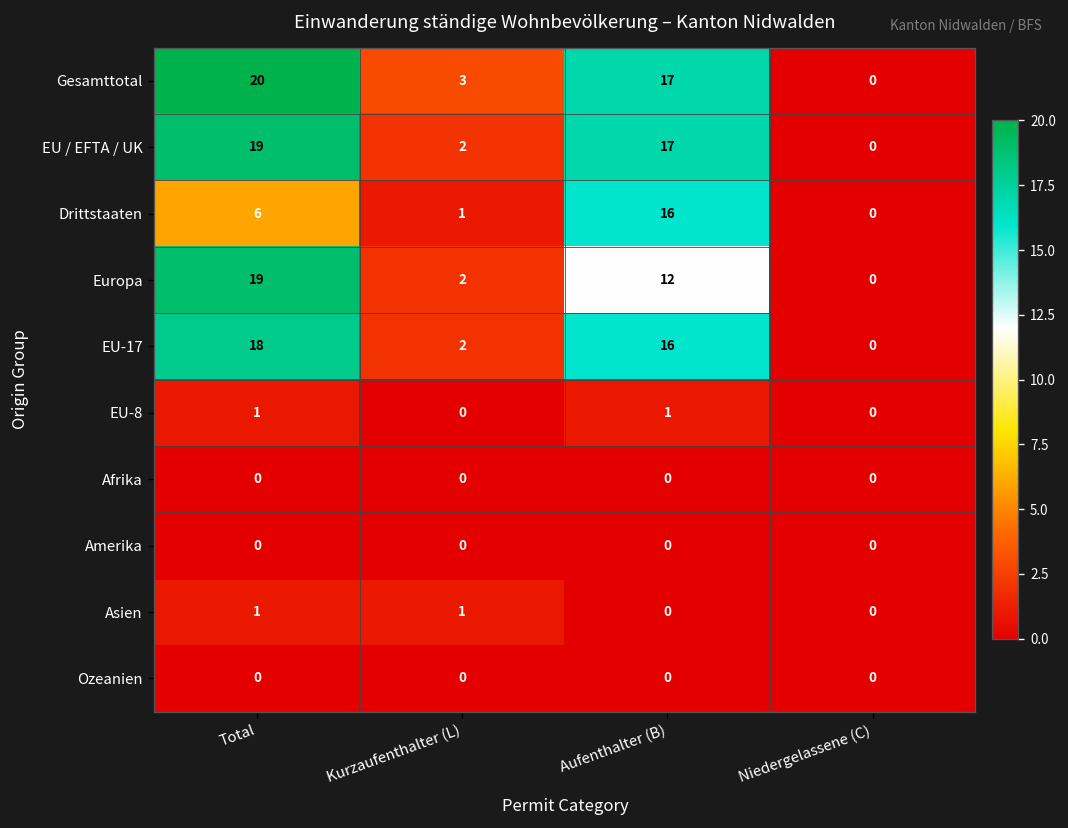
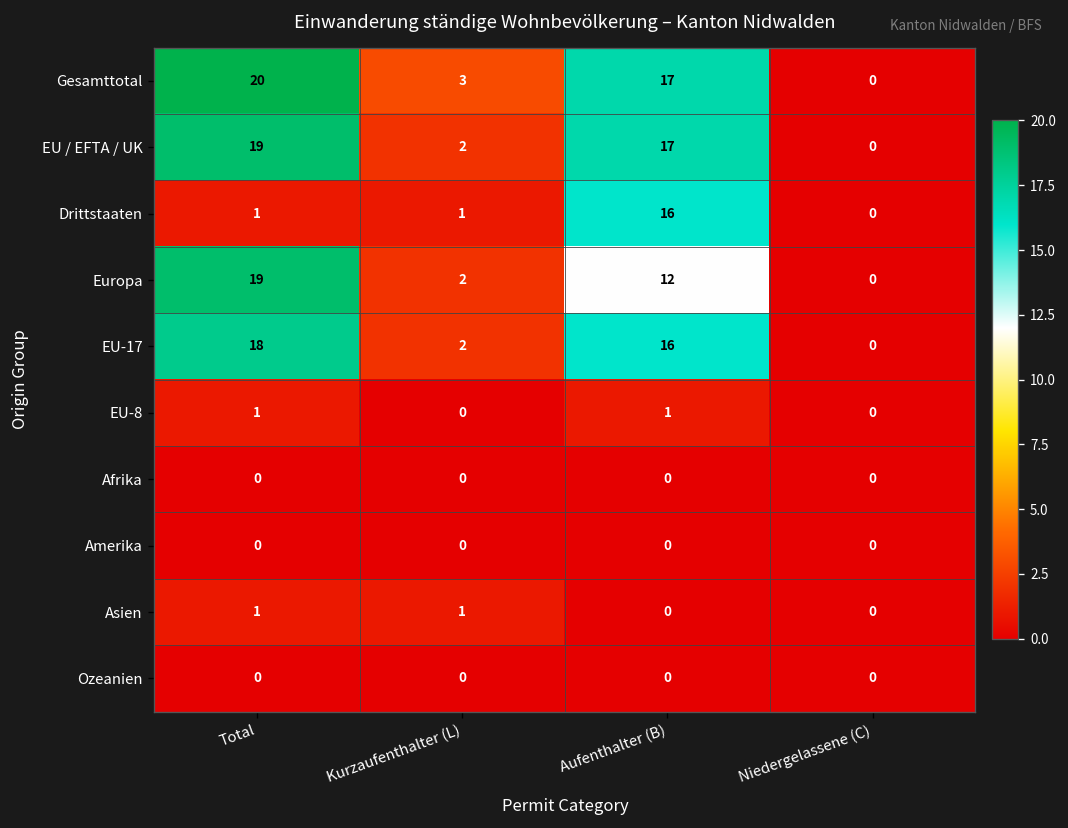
Drittstaaten, Total: 6 -> 1
